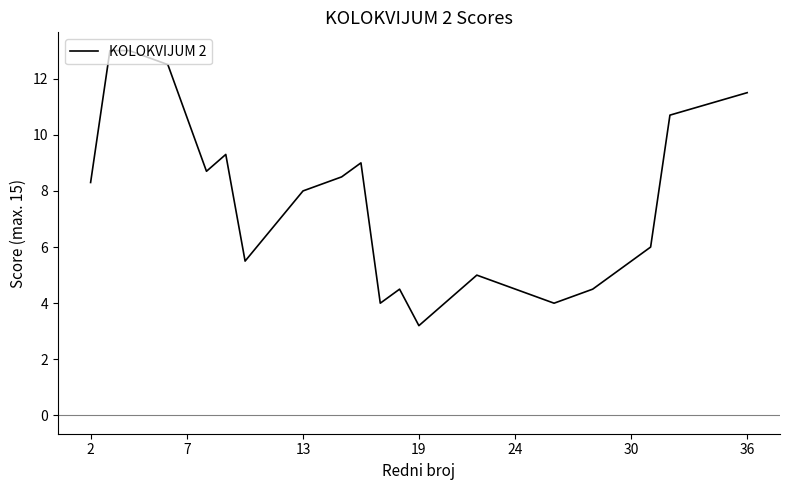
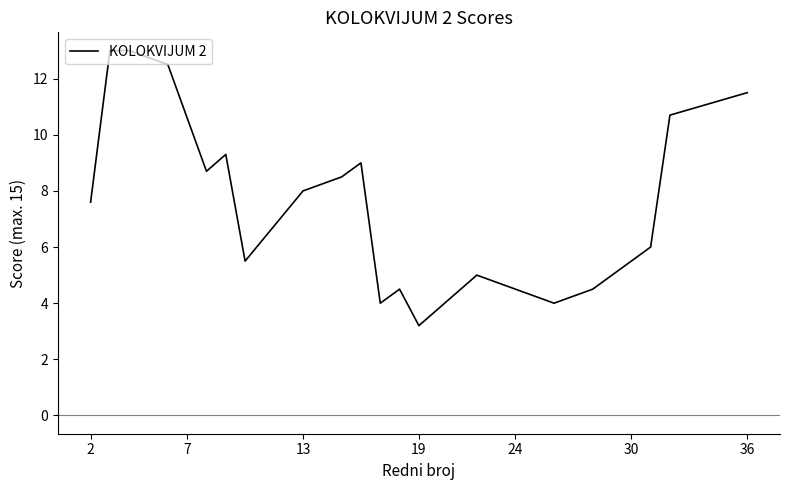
2: 8.3 -> 7.6
